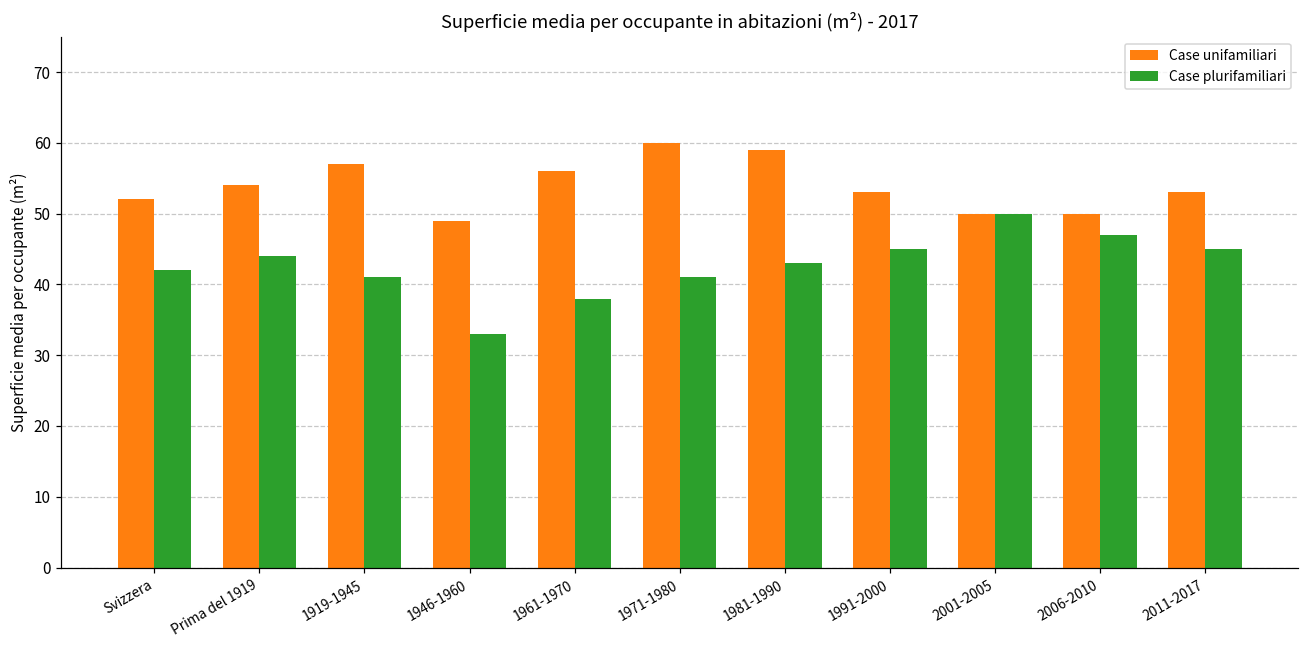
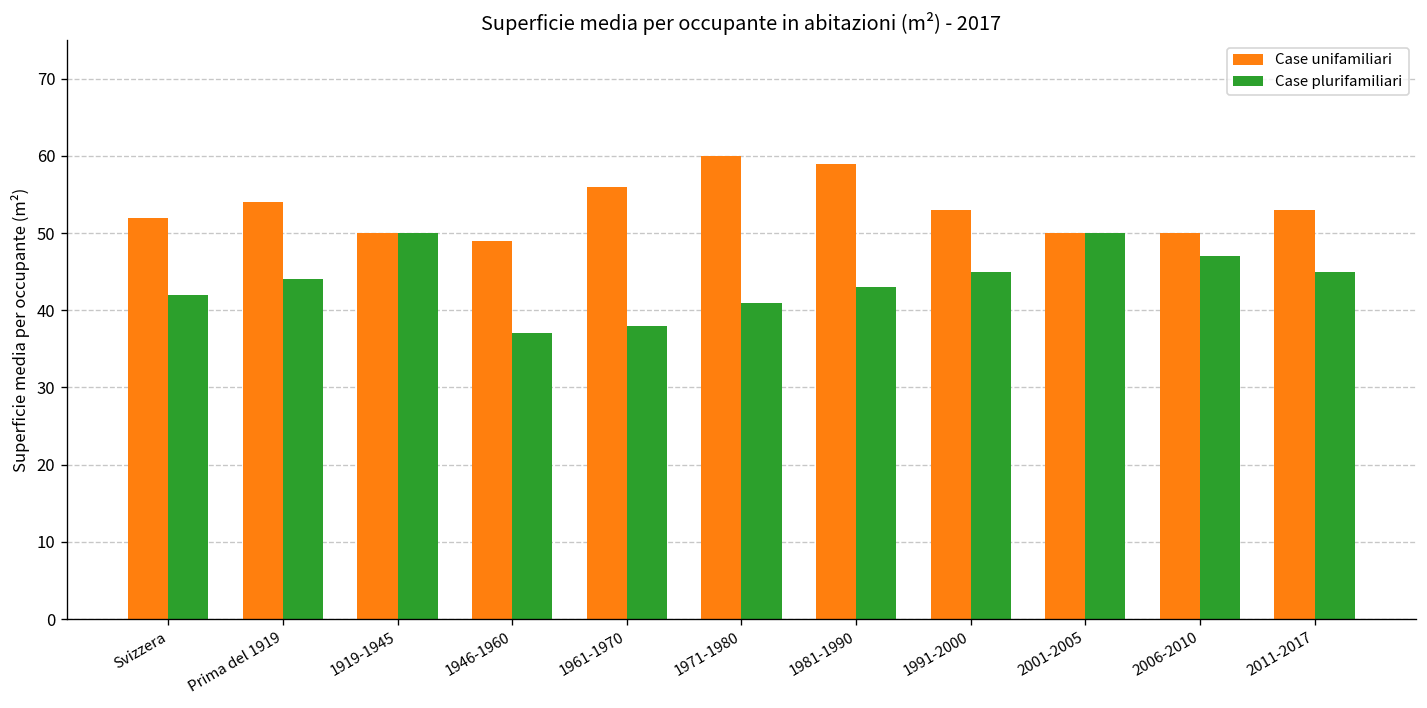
Case unifamiliari, 1919-1945: 57 -> 50
Case plurifamiliari, 1919-1945: 41 -> 50
Case plurifamiliari, 1946-1960: 33 -> 37
